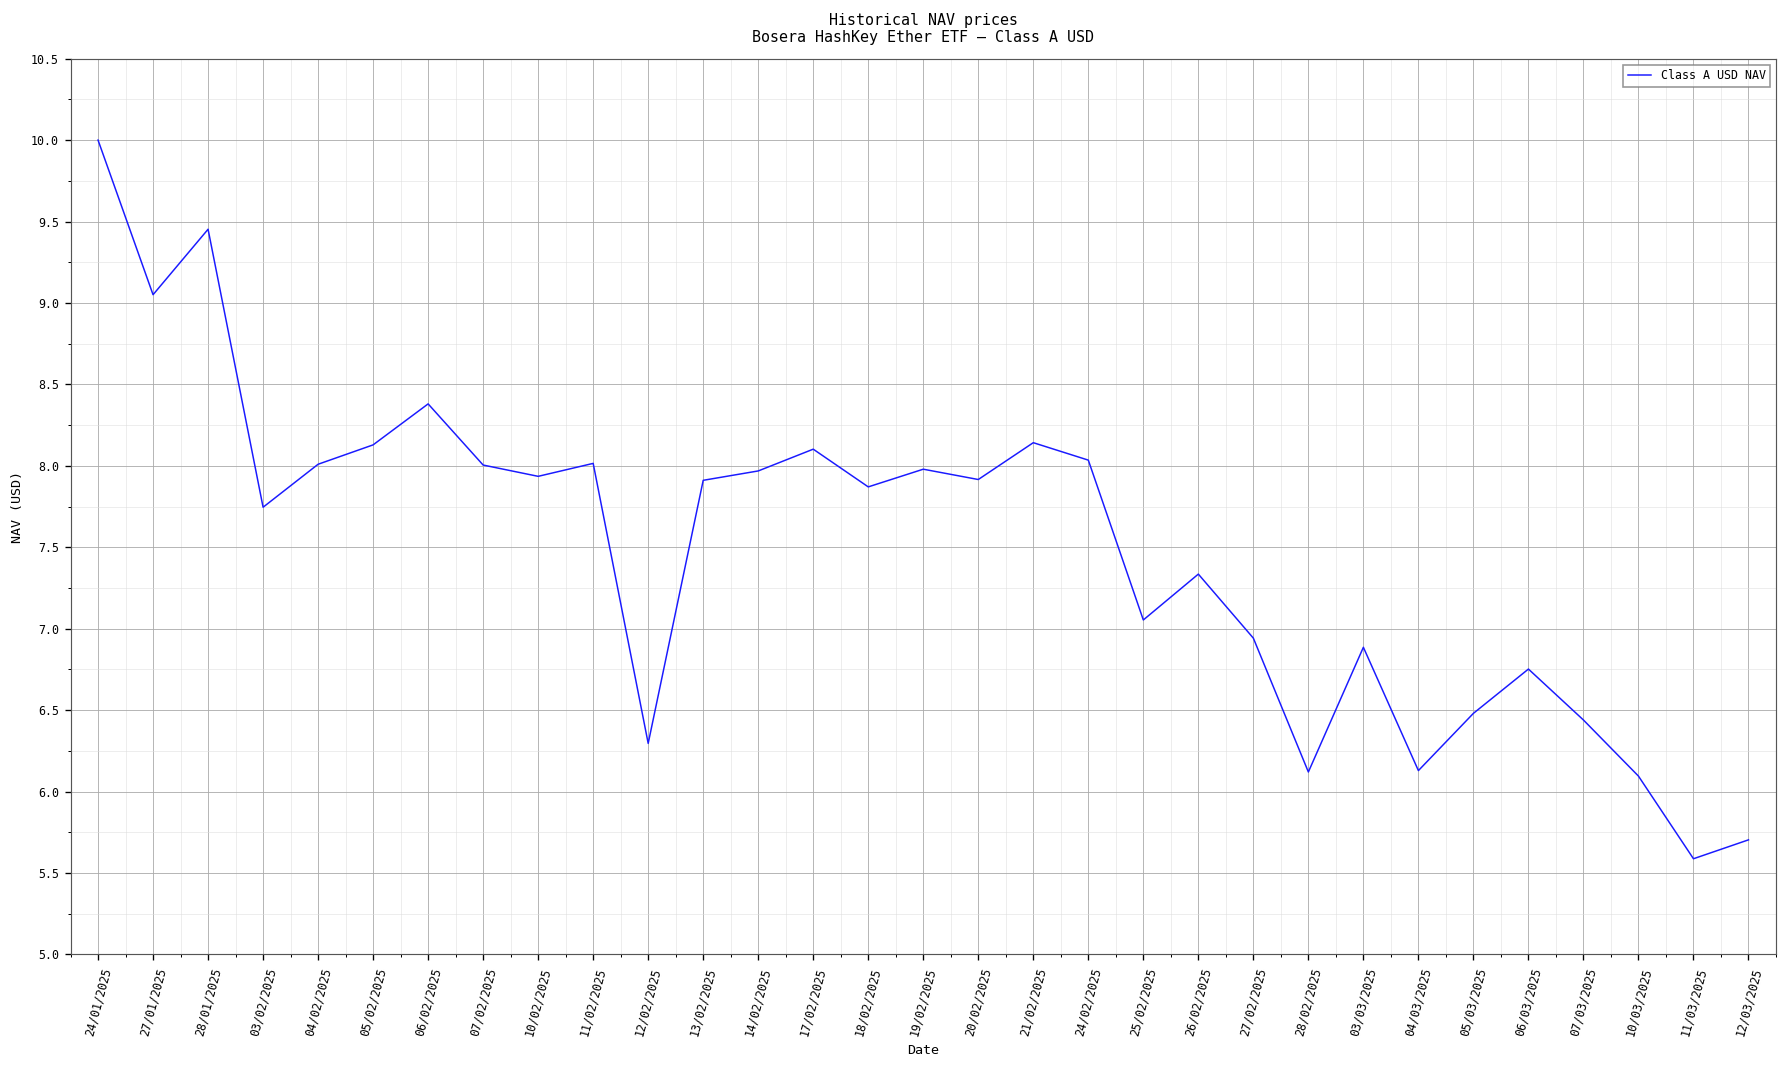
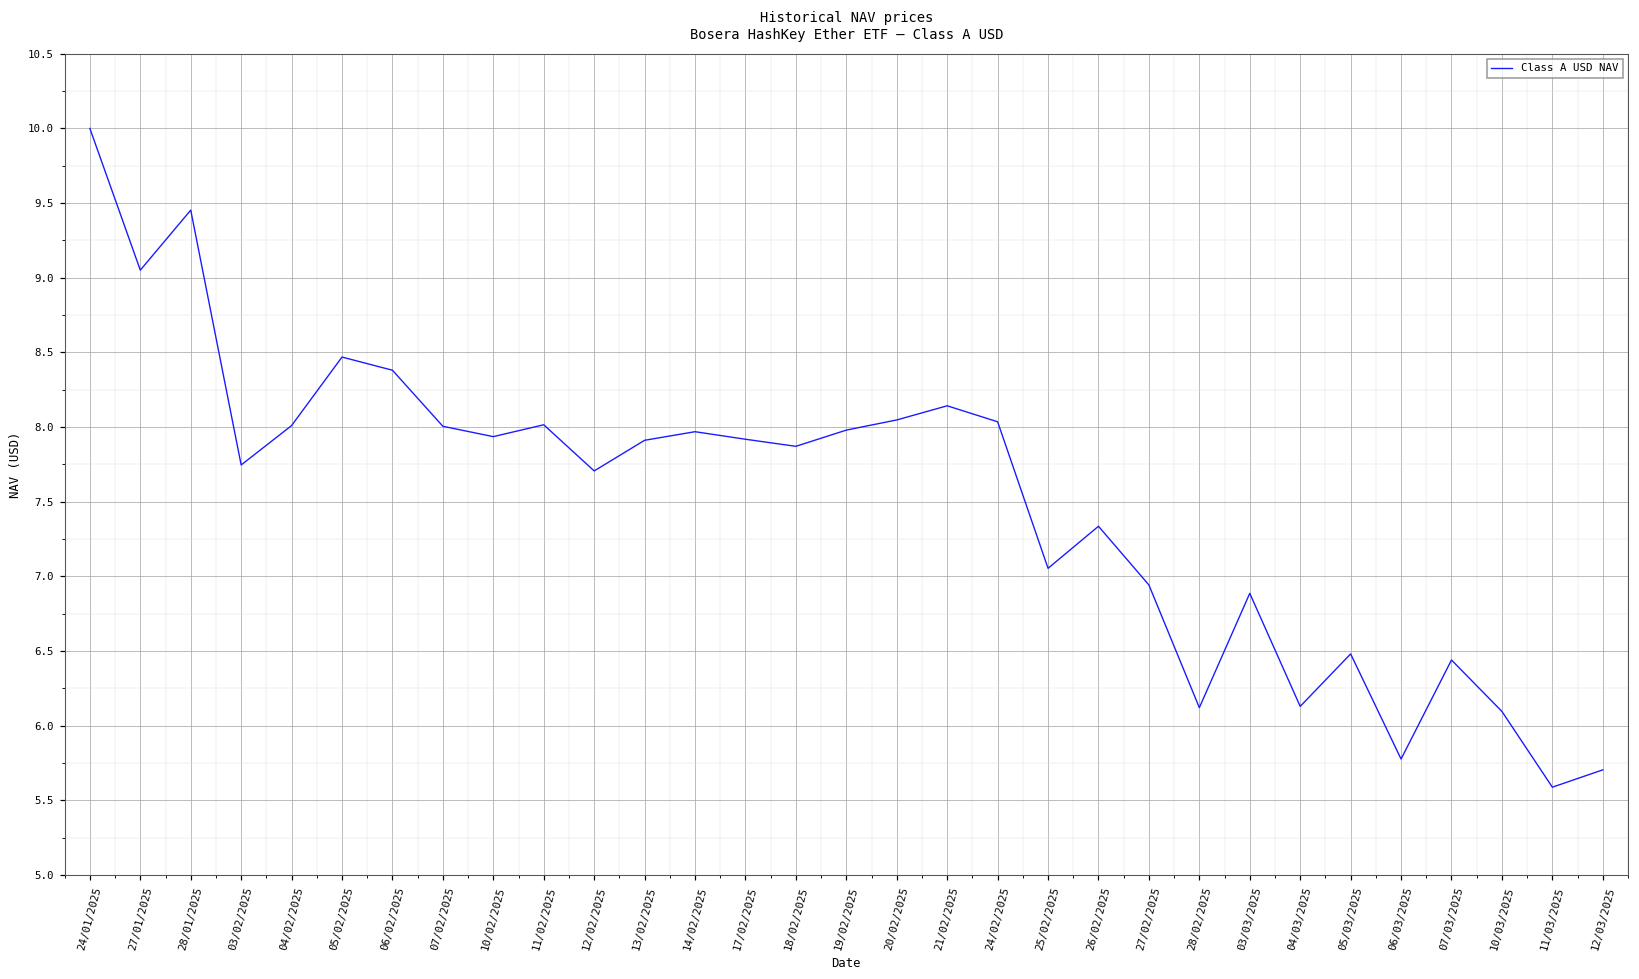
05/02/2025: 8.13 -> 8.47
12/02/2025: 6.30 -> 7.71
17/02/2025: 8.10 -> 7.92
20/02/2025: 7.92 -> 8.05
06/03/2025: 6.75 -> 5.78
